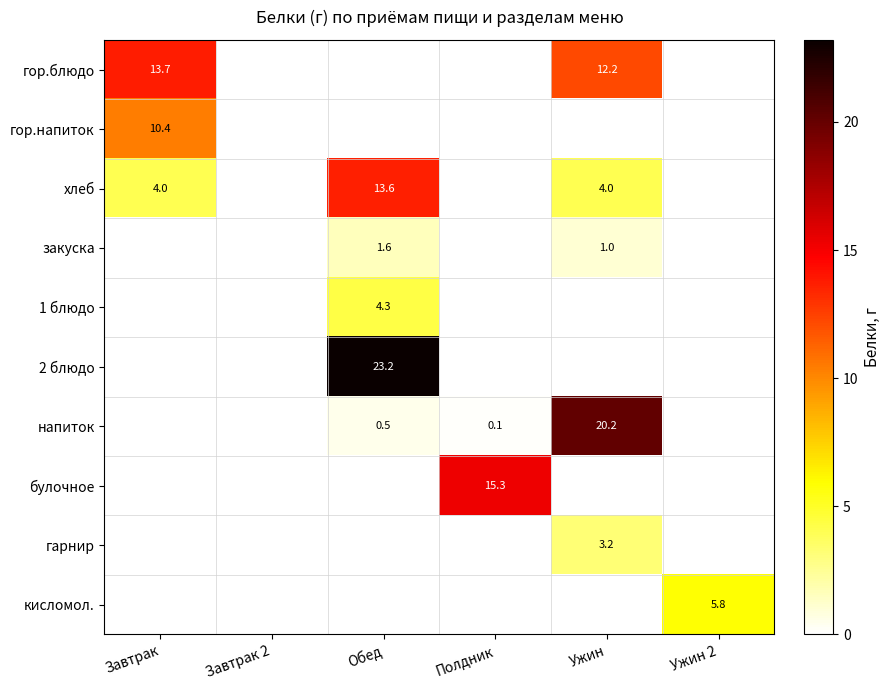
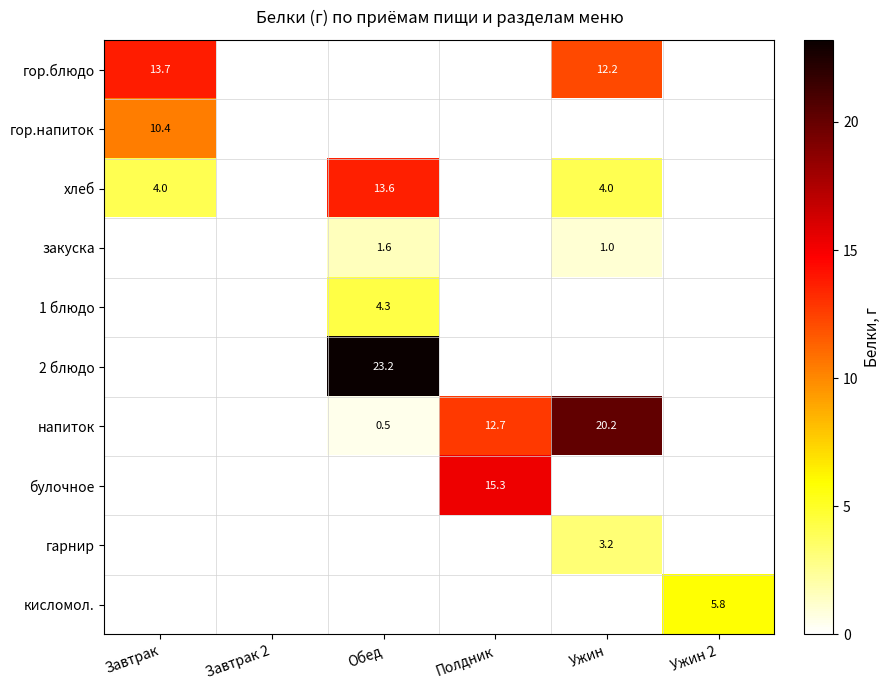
напиток, Полдник: 0.1 -> 12.7
